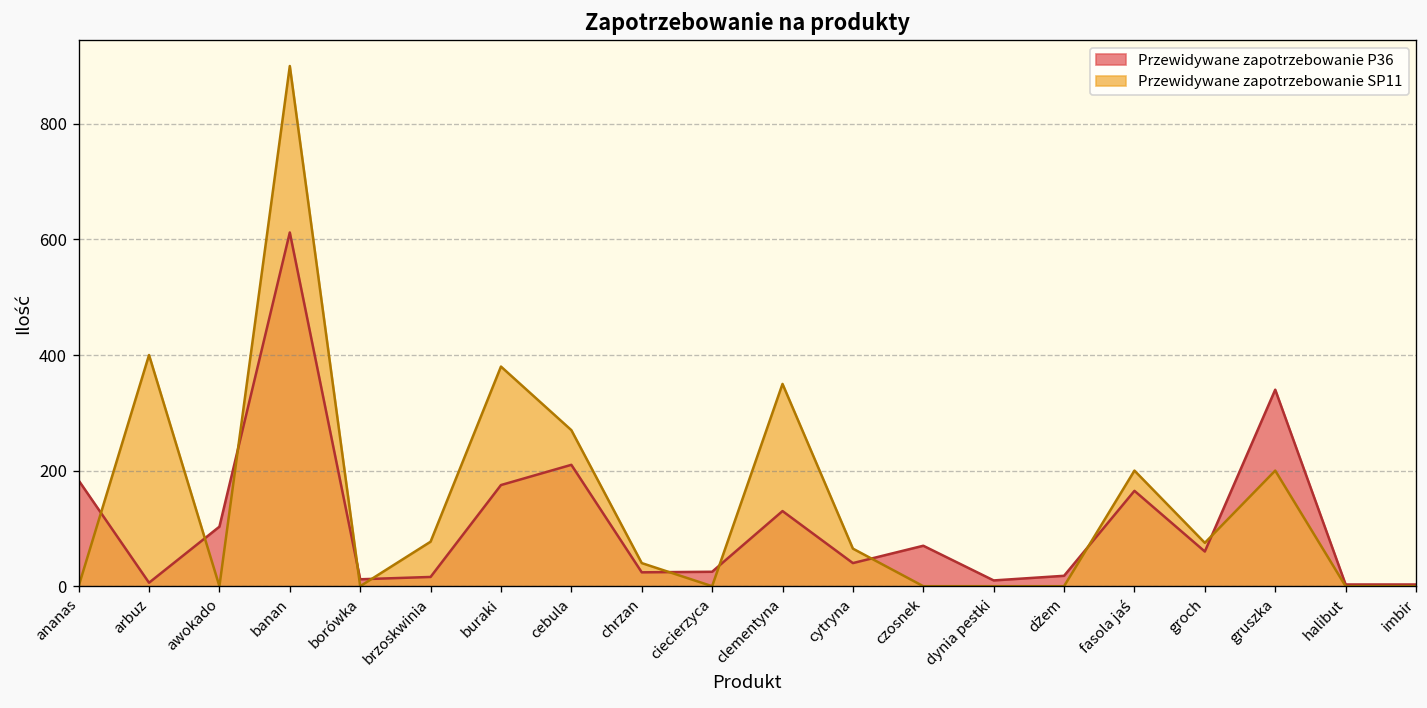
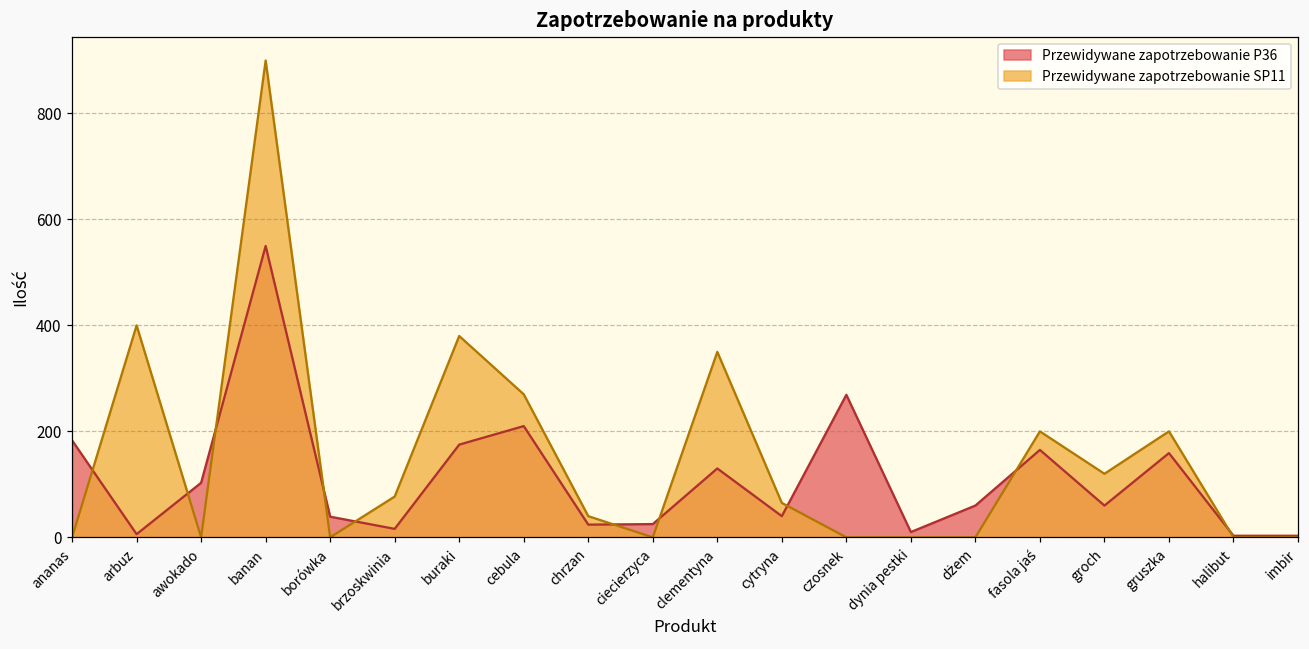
Przewidywane zapotrzebowanie P36, banan: 610 -> 550
Przewidywane zapotrzebowanie P36, borówka: 10 -> 40
Przewidywane zapotrzebowanie P36, czosnek: 70 -> 270
Przewidywane zapotrzebowanie P36, dżem: 20 -> 60
Przewidywane zapotrzebowanie SP11, groch: 80 -> 120
Przewidywane zapotrzebowanie P36, gruszka: 340 -> 160
